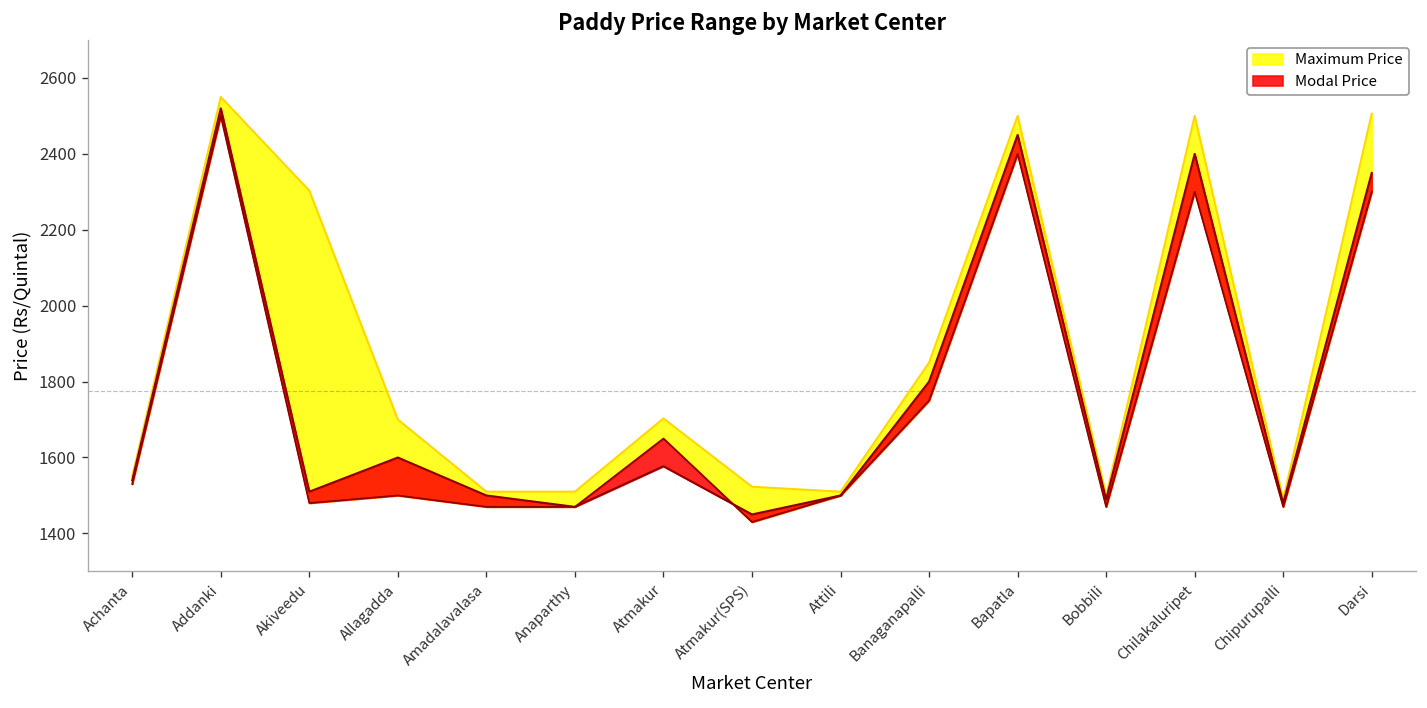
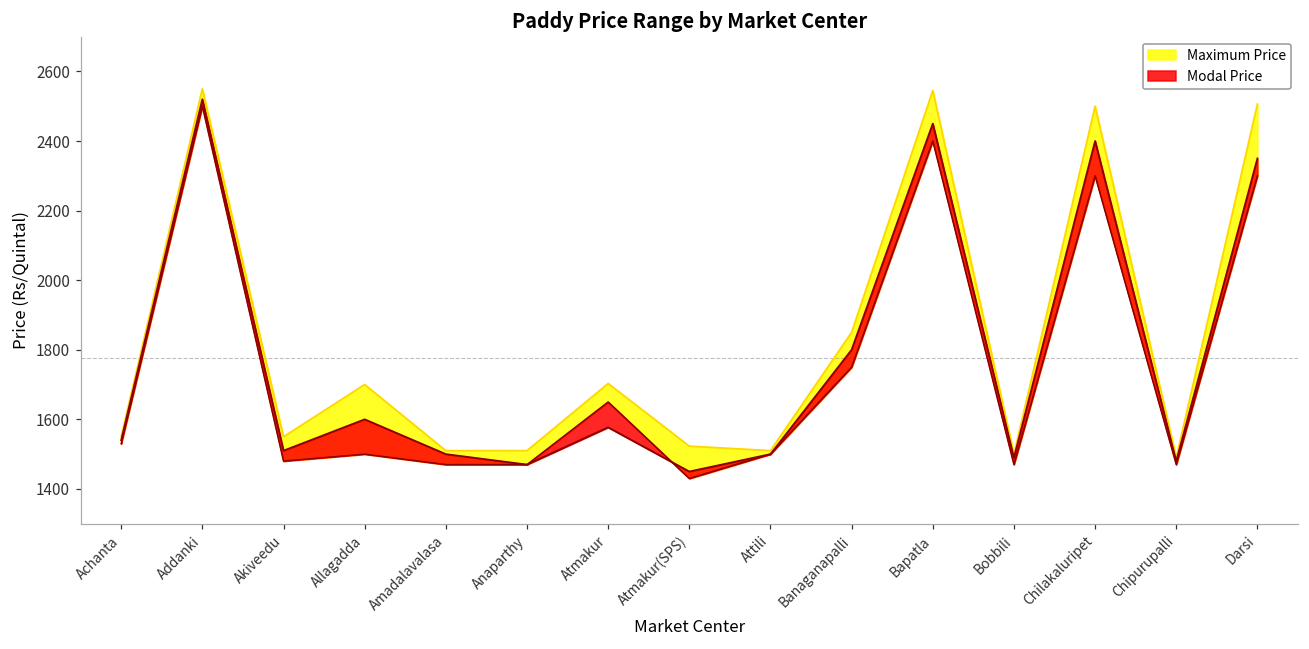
Maximum Price, Akiveedu: 2300 -> 1550
Maximum Price, Bapatla: 2500 -> 2550
